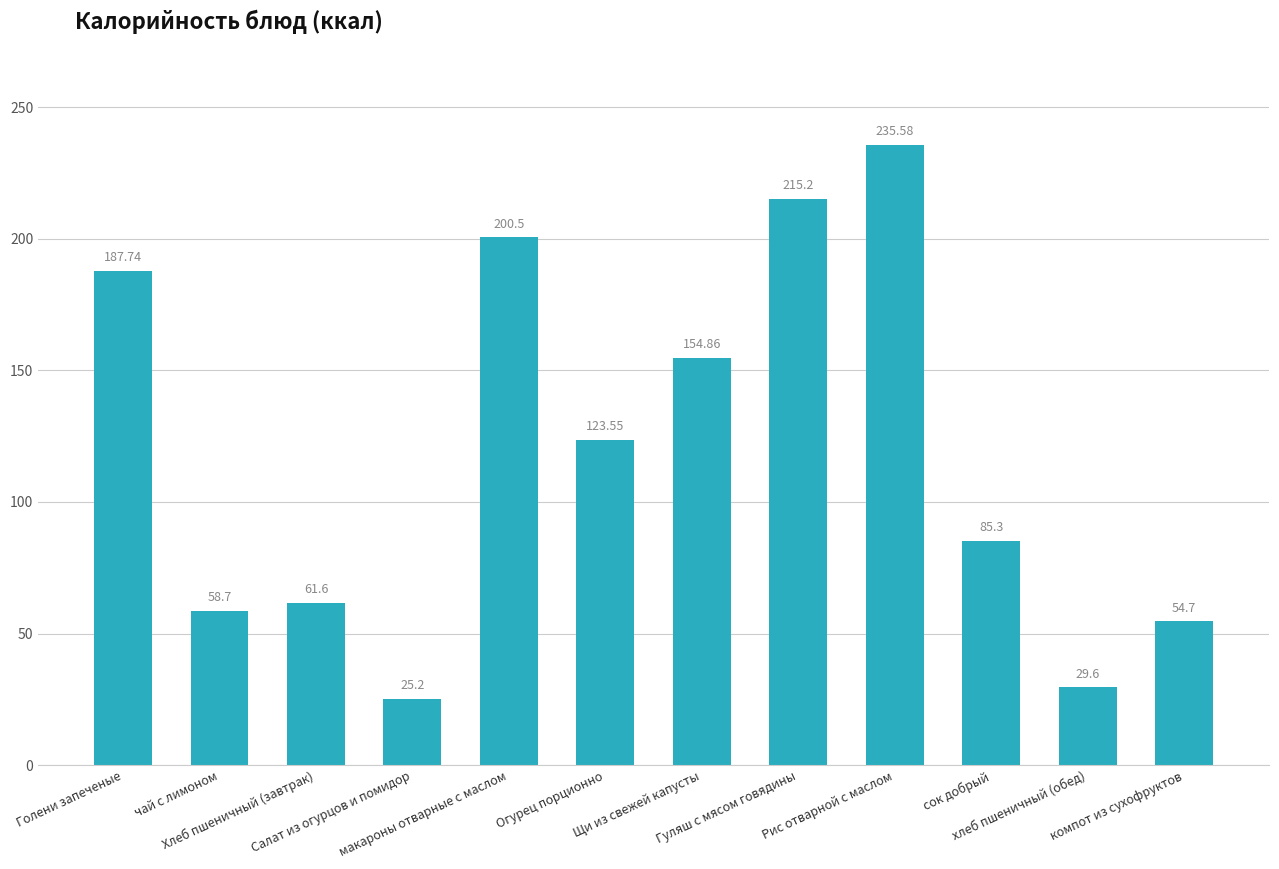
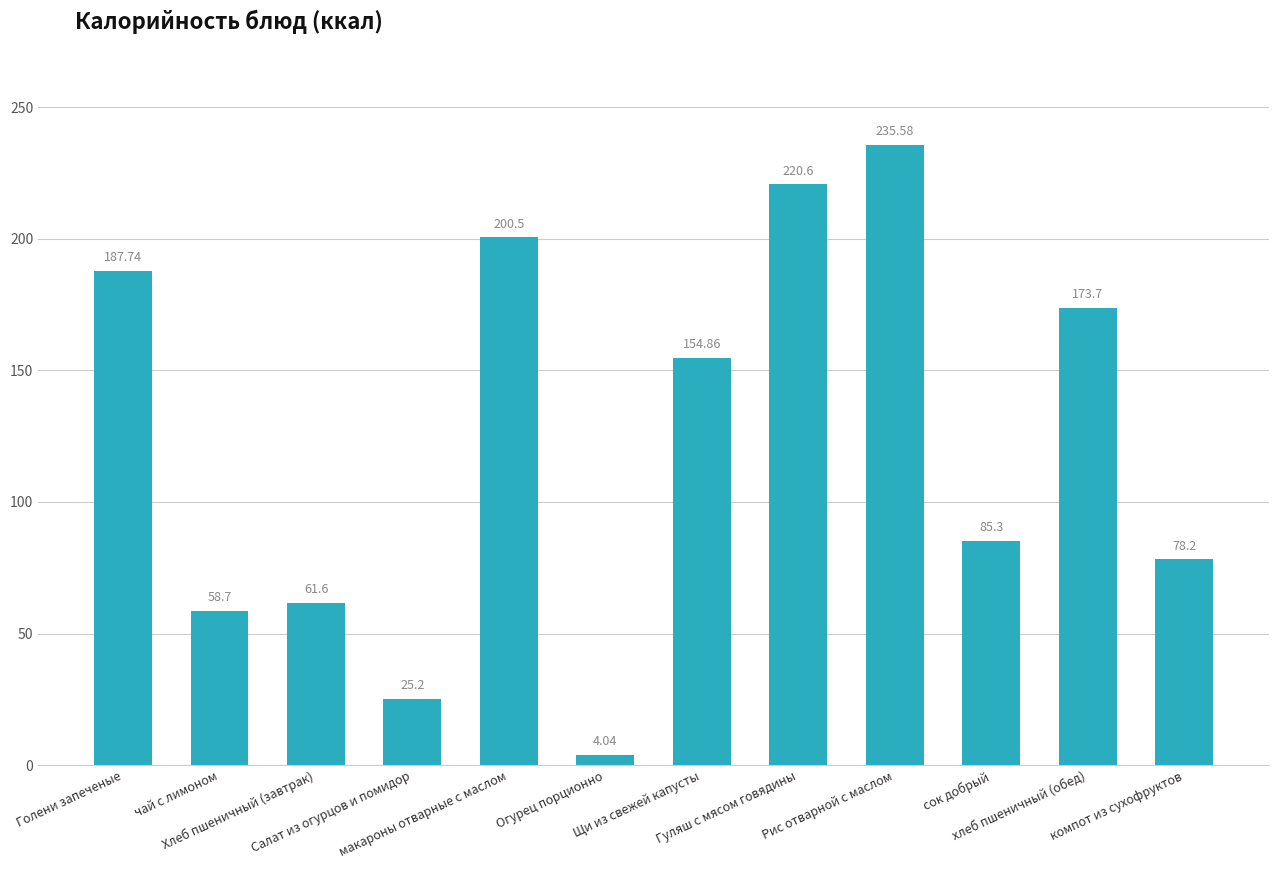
Огурец порционно: 123.55 -> 4.04
Гуляш с мясом говядины: 215.2 -> 220.6
хлеб пшеничный (обед): 29.6 -> 173.7
компот из сухофруктов: 54.7 -> 78.2
